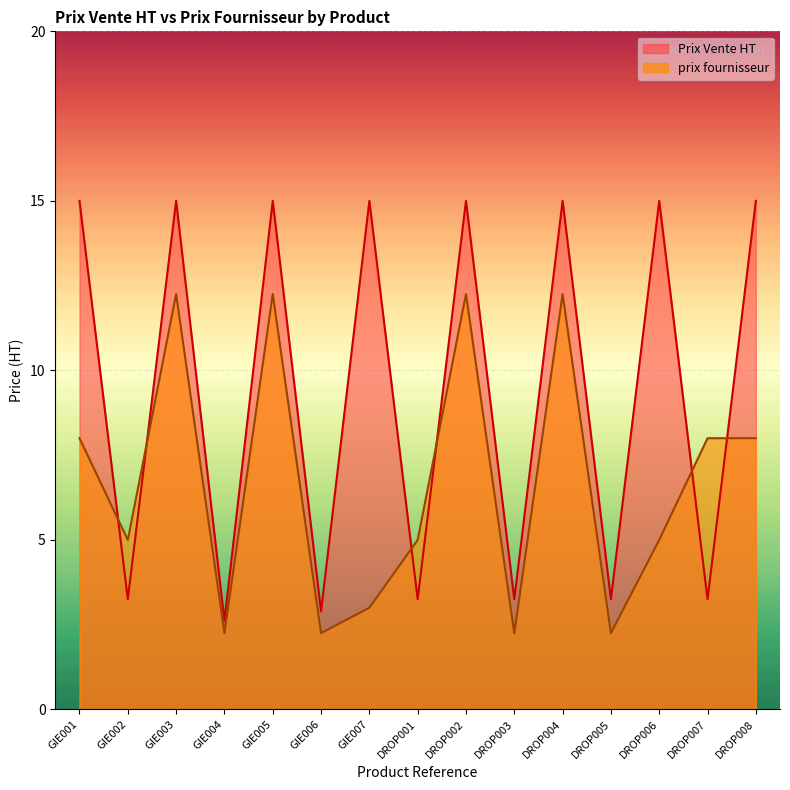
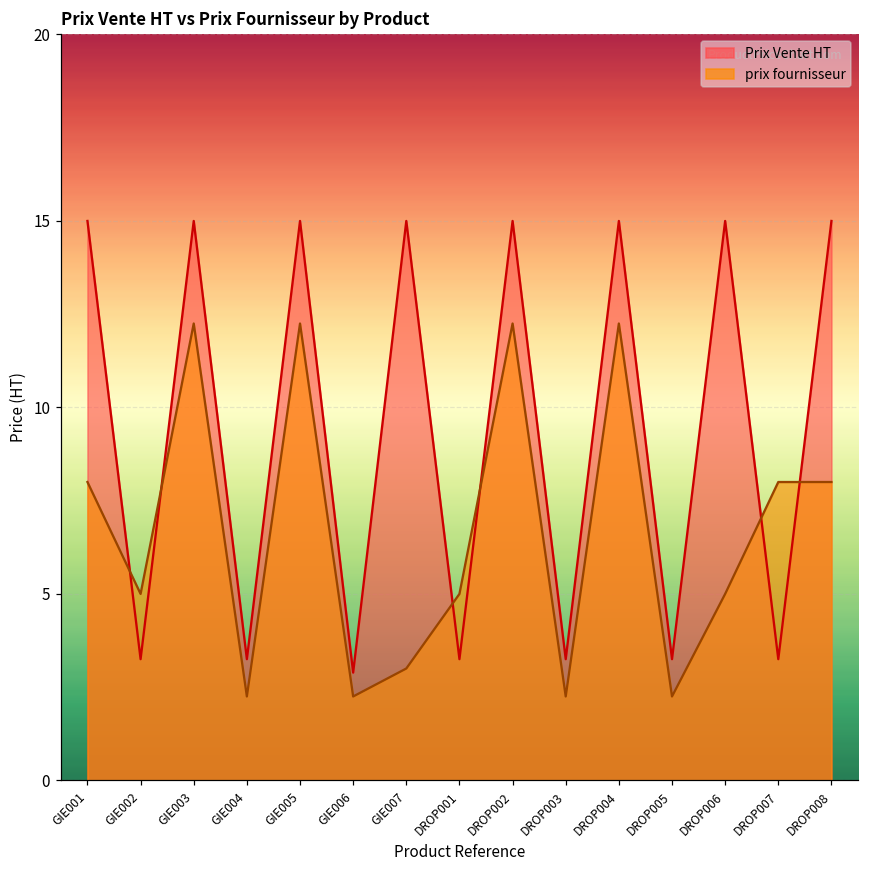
Prix Vente HT, GIE004: 2.6 -> 3.3
